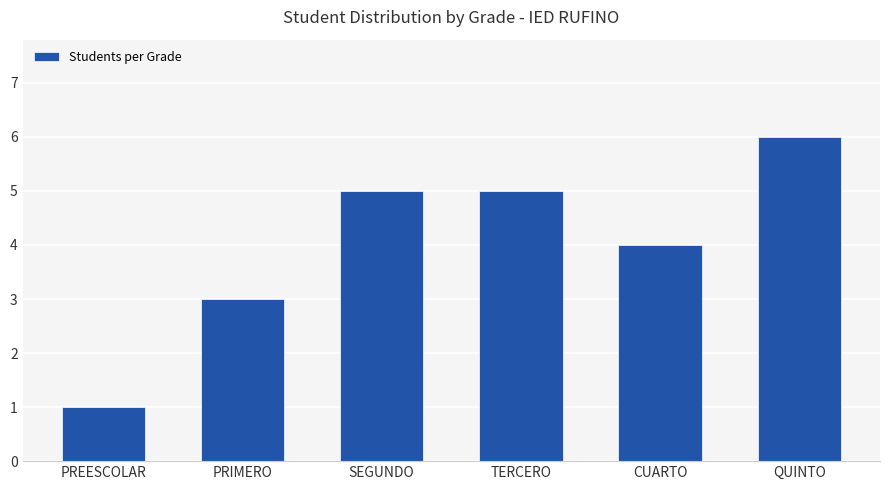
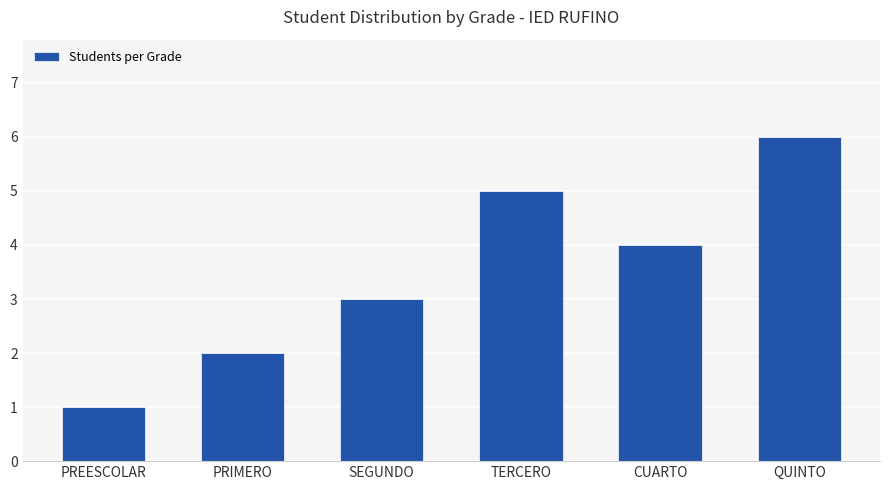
PRIMERO: 3 -> 2
SEGUNDO: 5 -> 3
